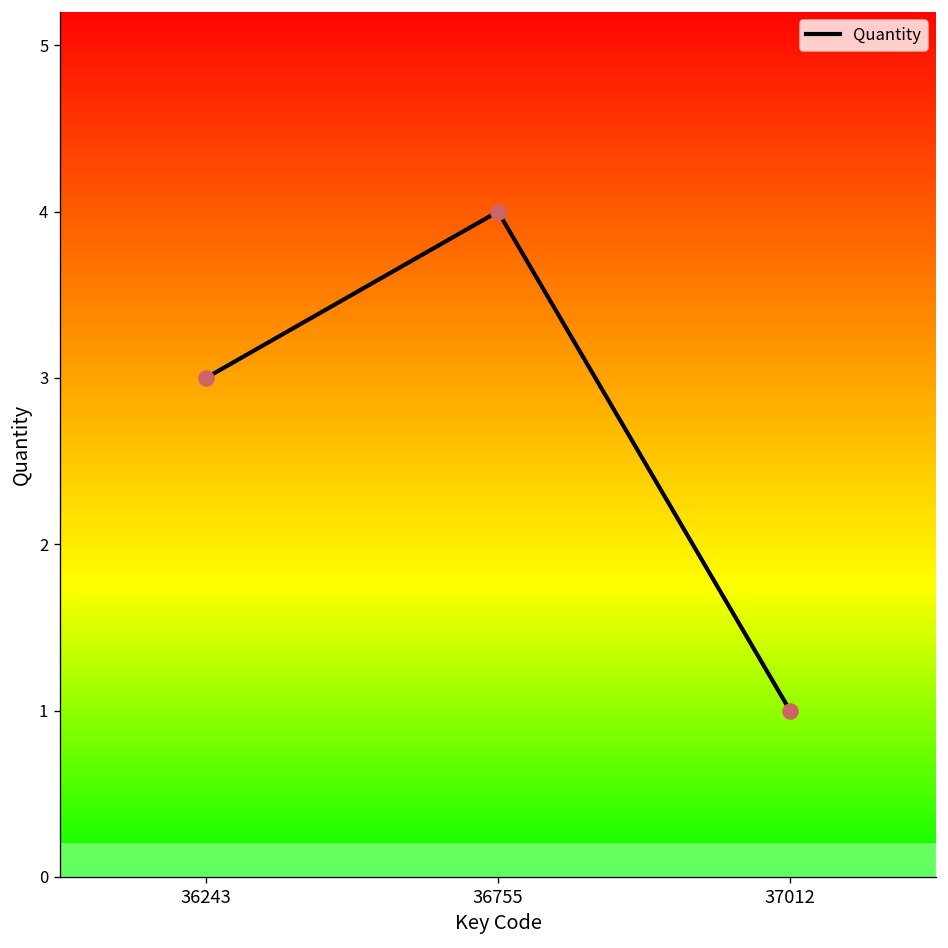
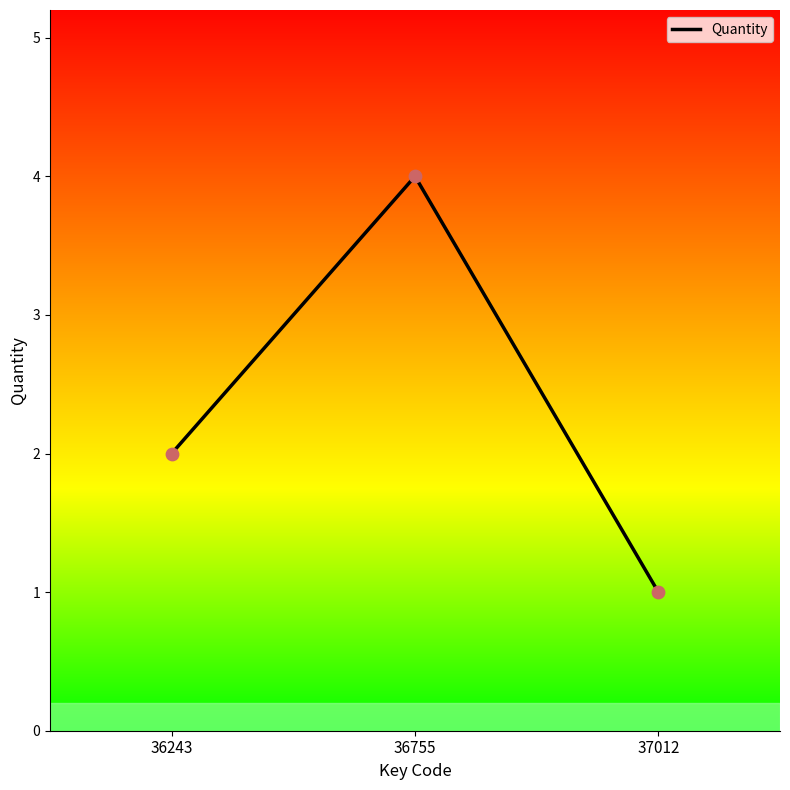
36243: 3 -> 2
